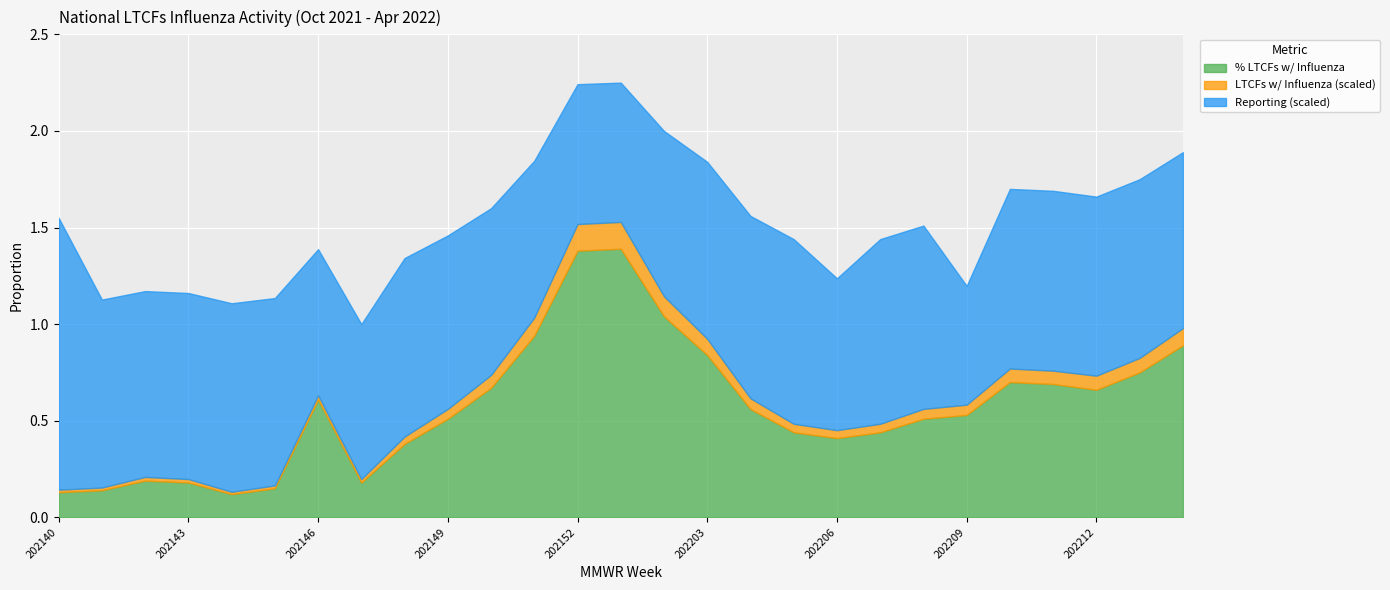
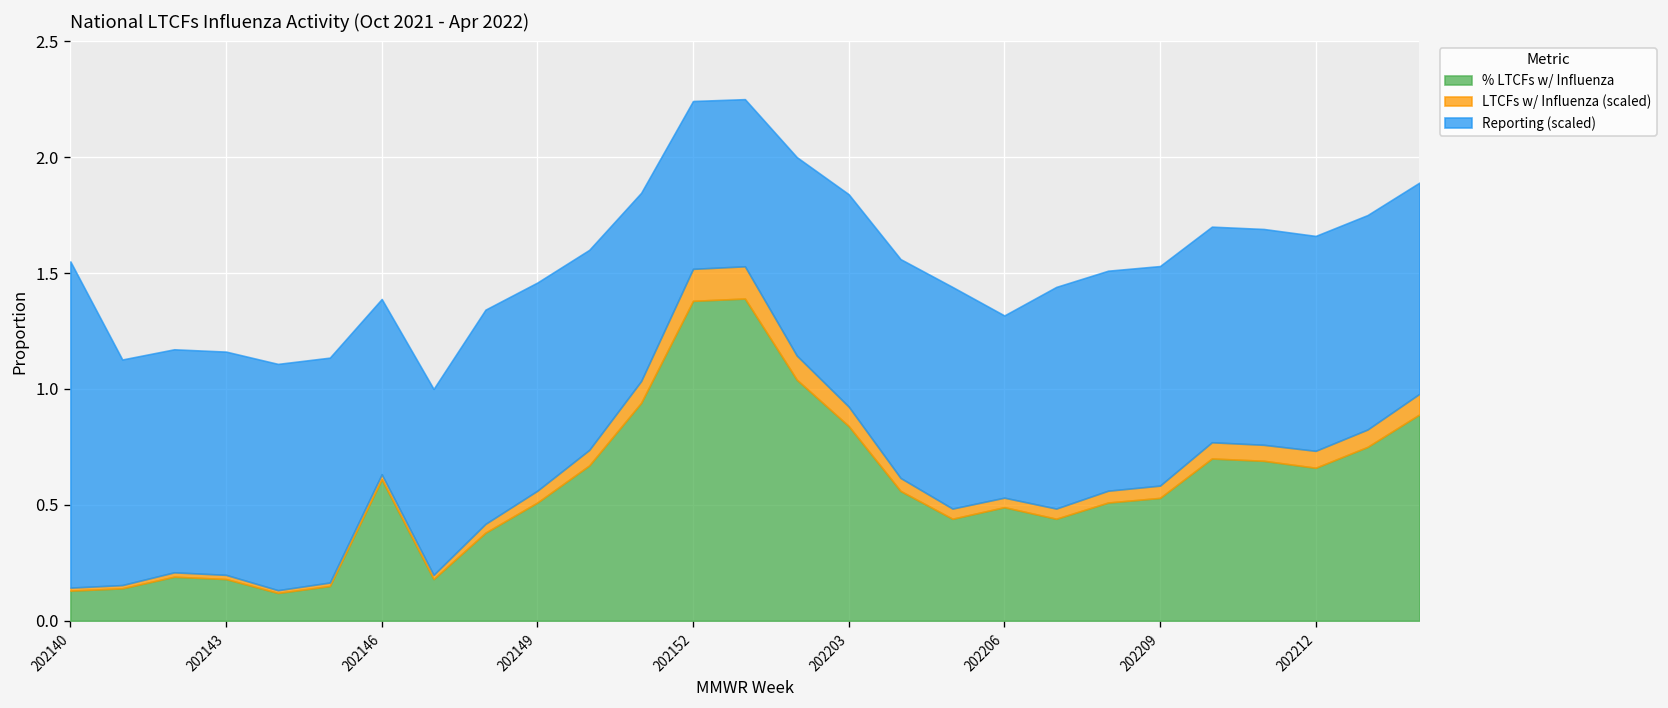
% LTCFs w/ Influenza, 202206: 0.41 -> 0.49
Reporting (scaled), 202209: 0.61 -> 0.95
